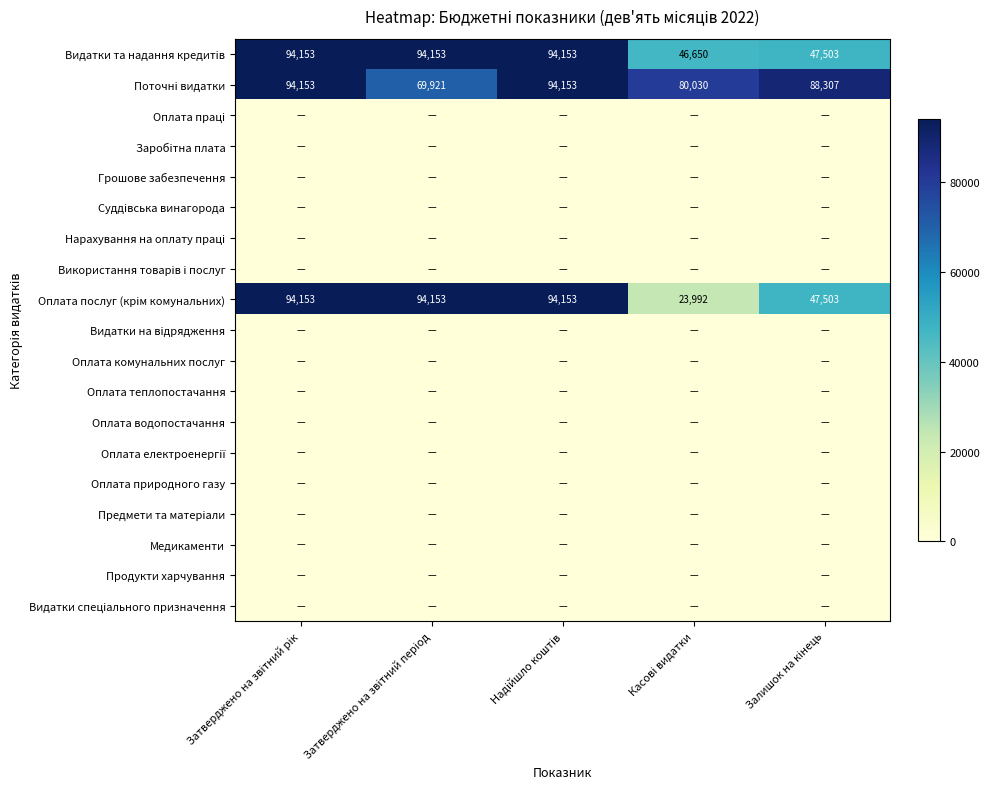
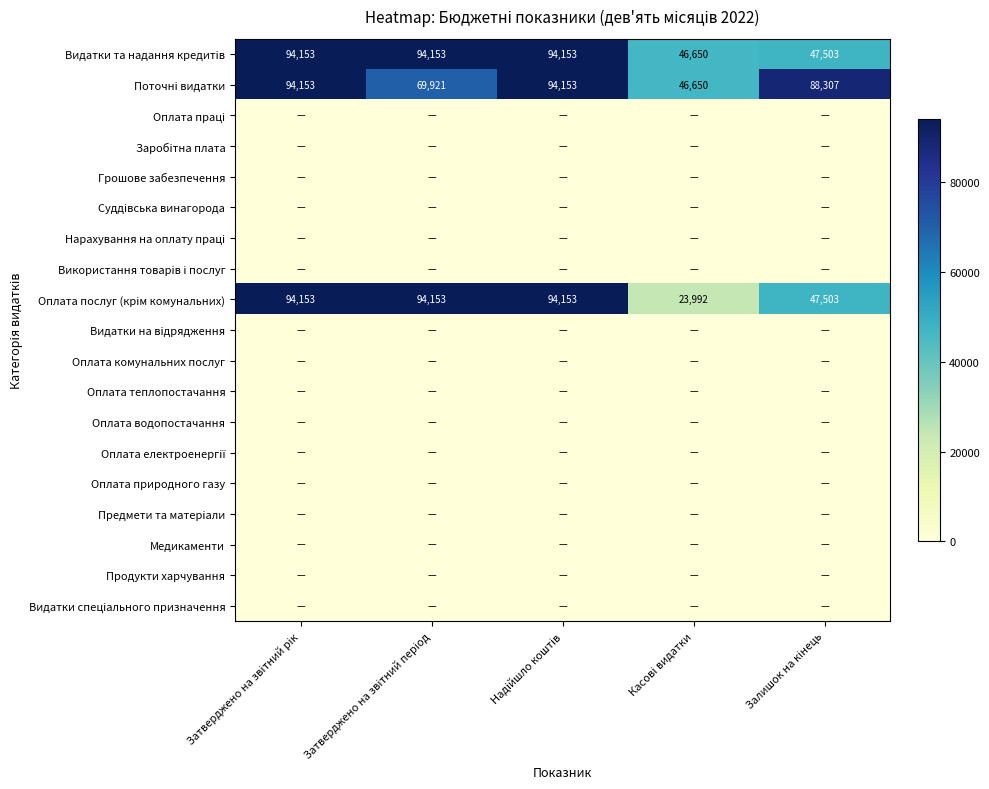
Поточні видатки, Касові видатки: 80,030 -> 46,650
